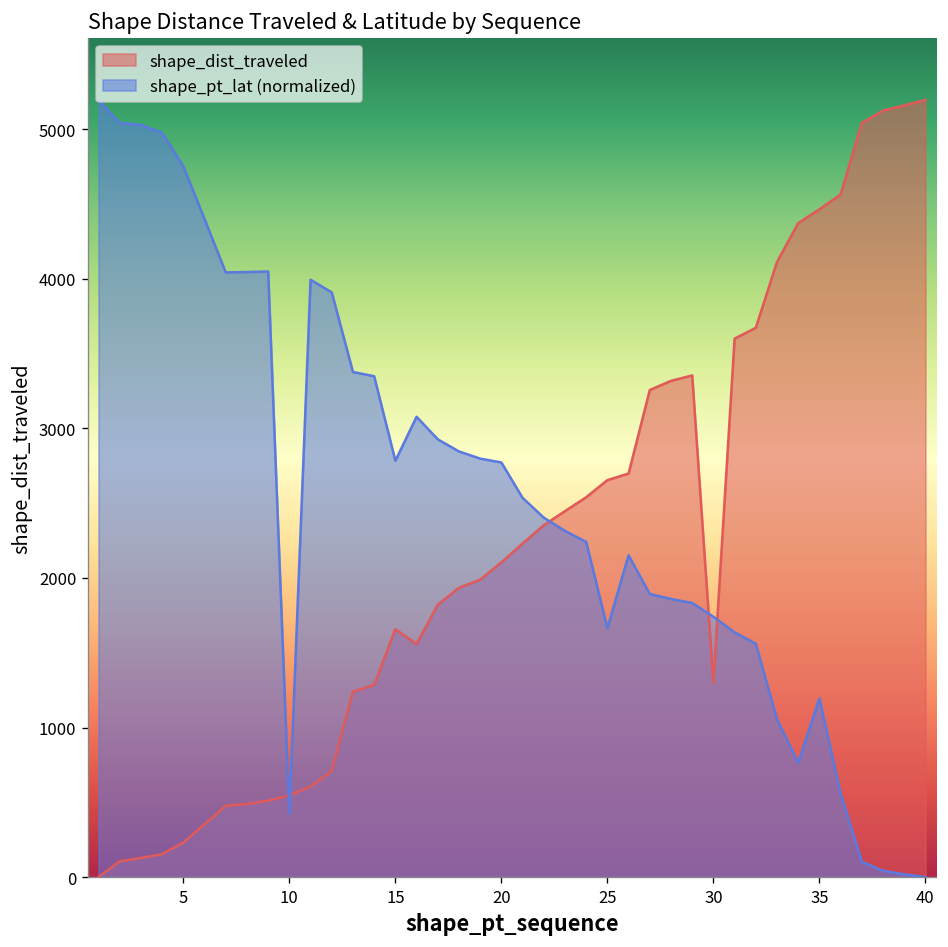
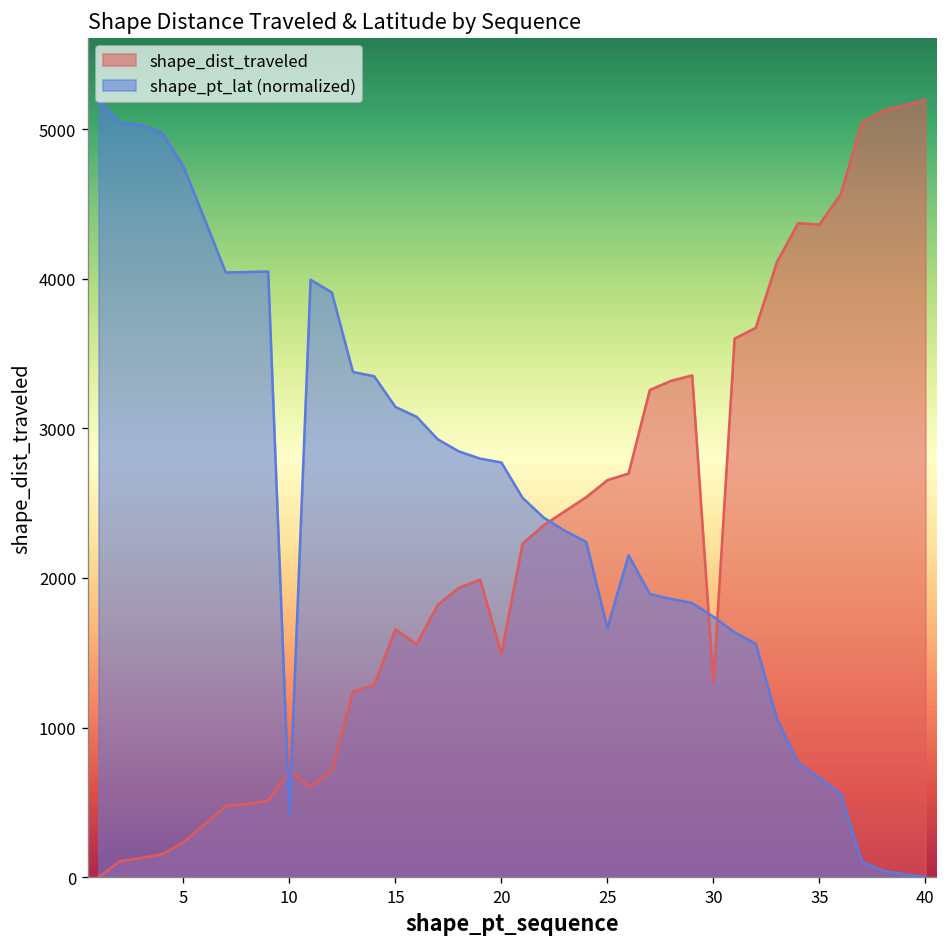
shape_dist_traveled, 10: 550 -> 710
shape_pt_lat (normalized), 15: 2780 -> 3140
shape_dist_traveled, 20: 2100 -> 1490
shape_dist_traveled, 35: 4470 -> 4360
shape_pt_lat (normalized), 35: 1200 -> 660
